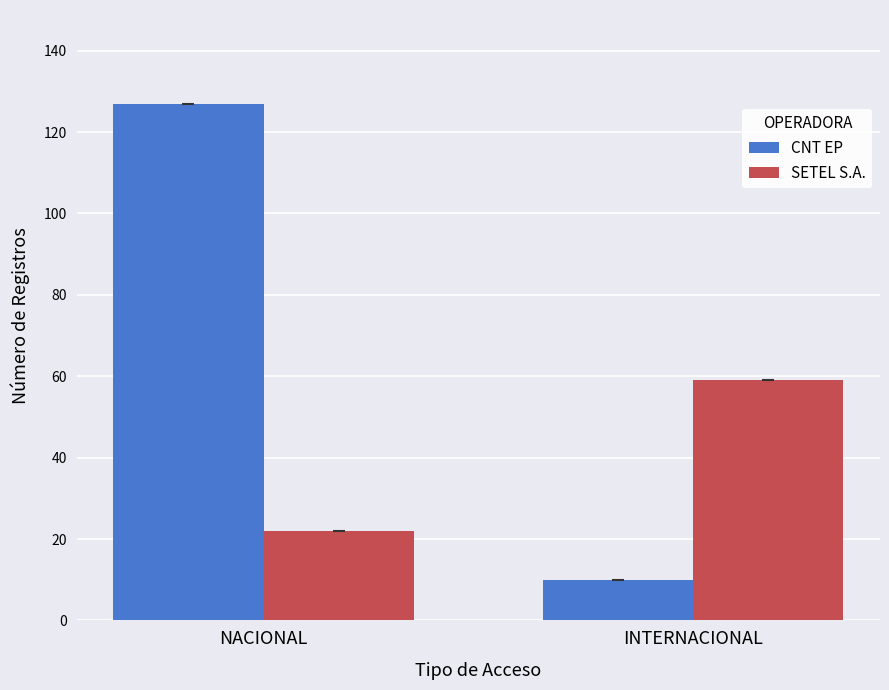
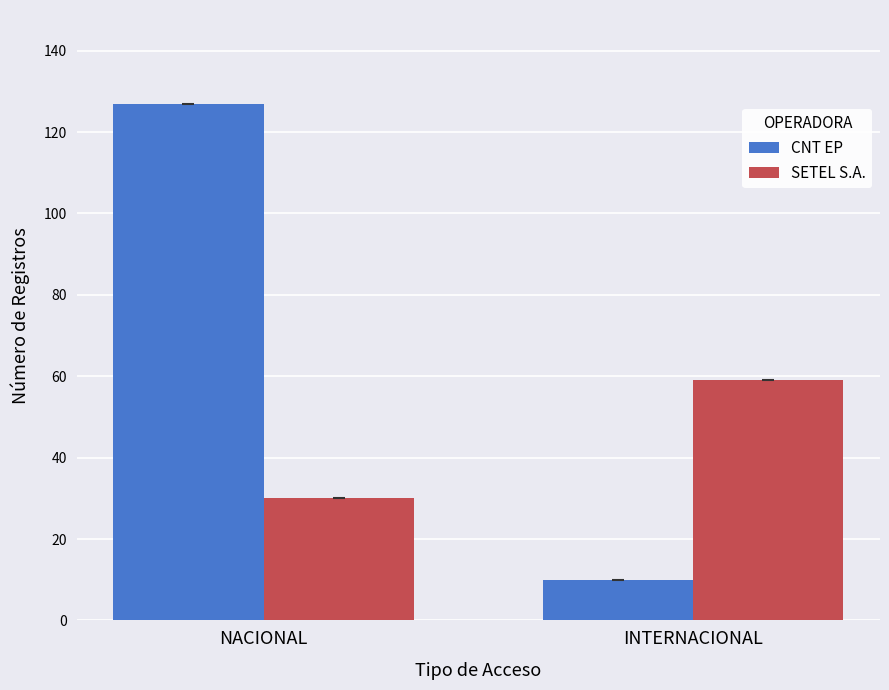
SETEL S.A., NACIONAL: 22 -> 30
